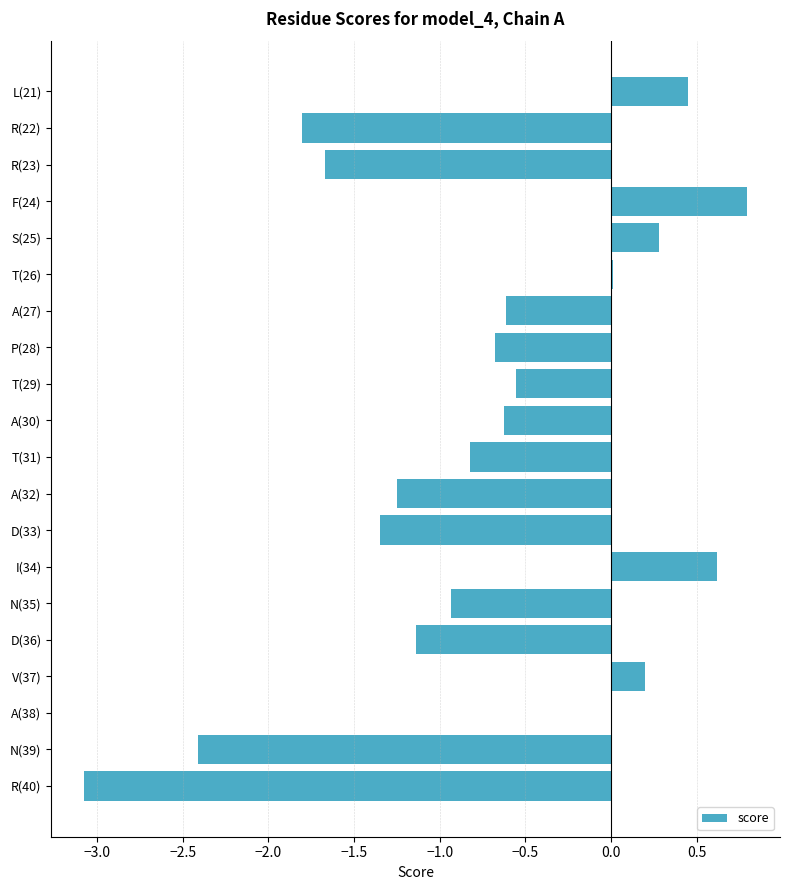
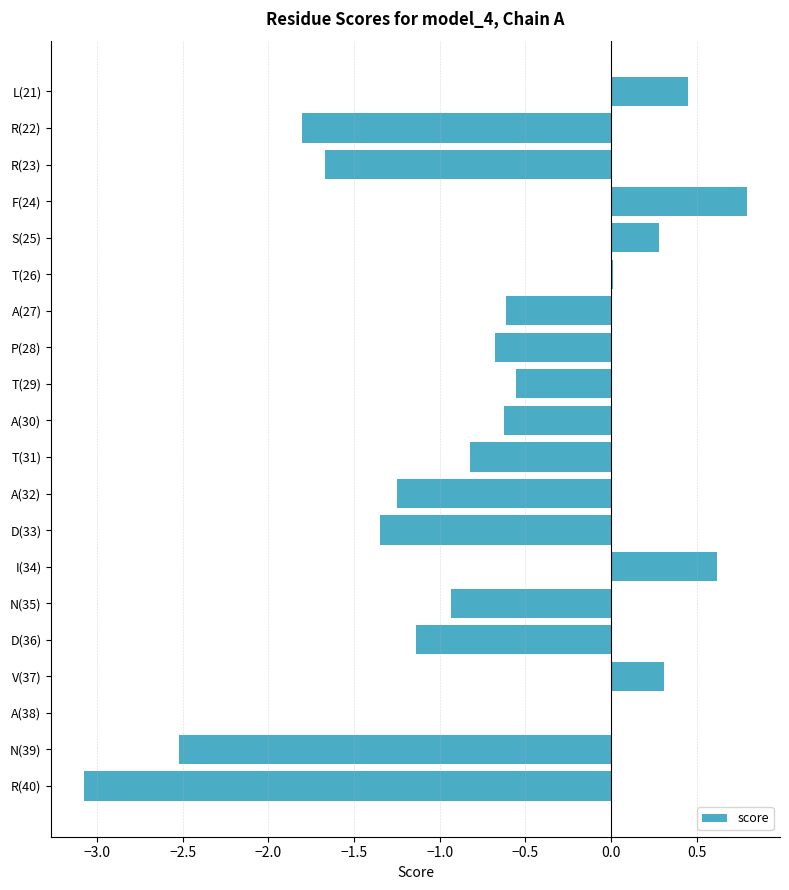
V(37): 0.20 -> 0.31
N(39): -2.41 -> -2.52
